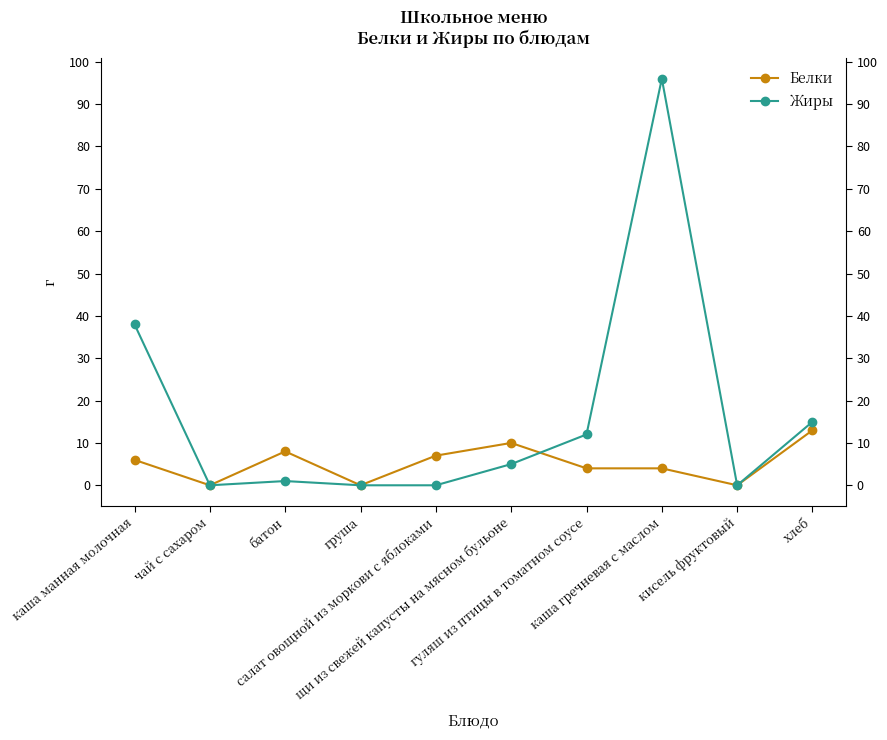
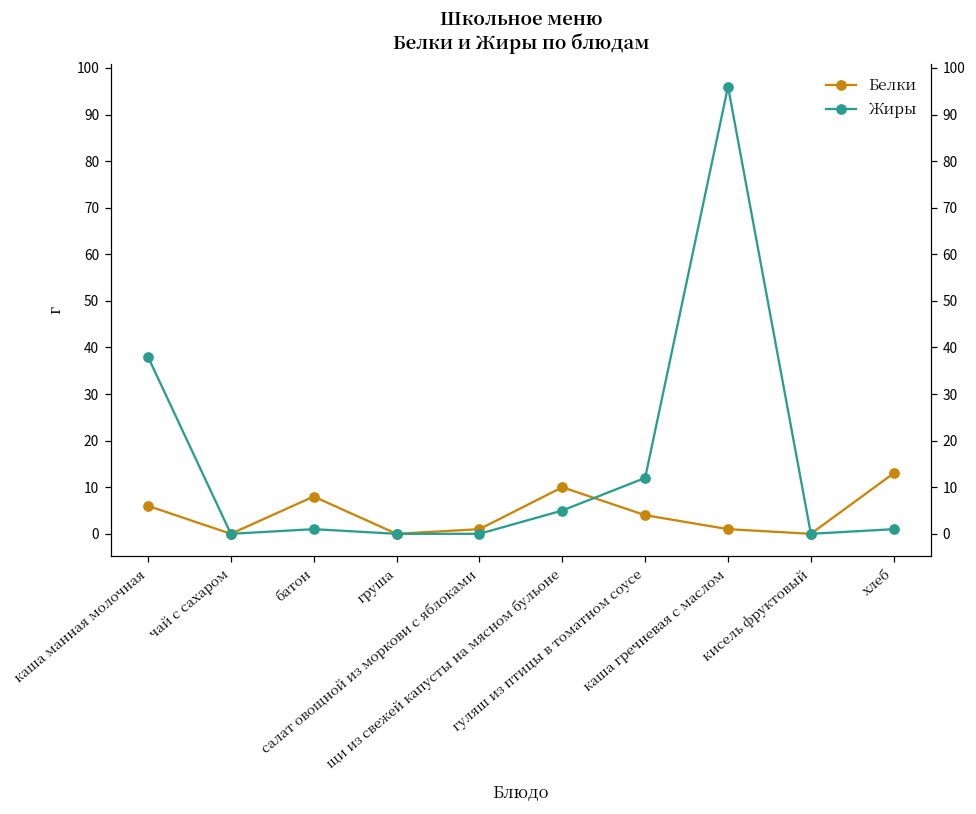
Белки, салат овощной из моркови с яблоками: 7 -> 1
Белки, каша гречневая с маслом: 4 -> 1
Жиры, хлеб: 15 -> 1
